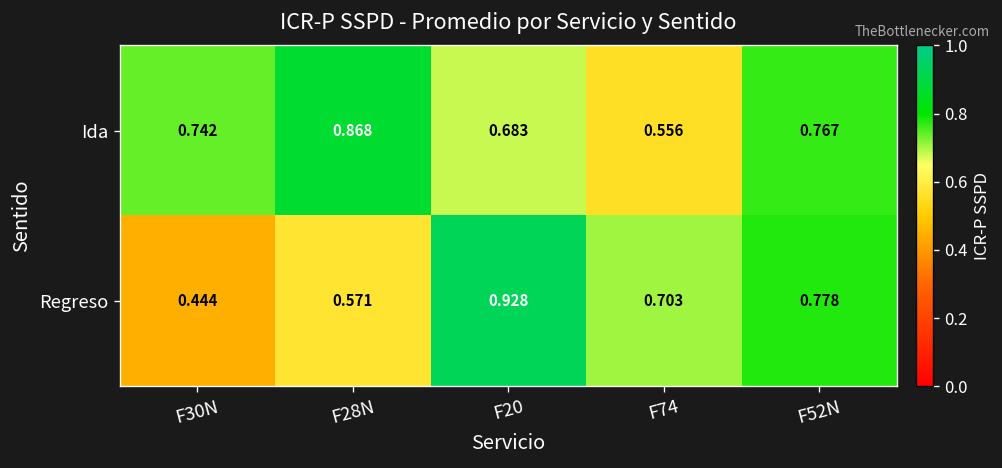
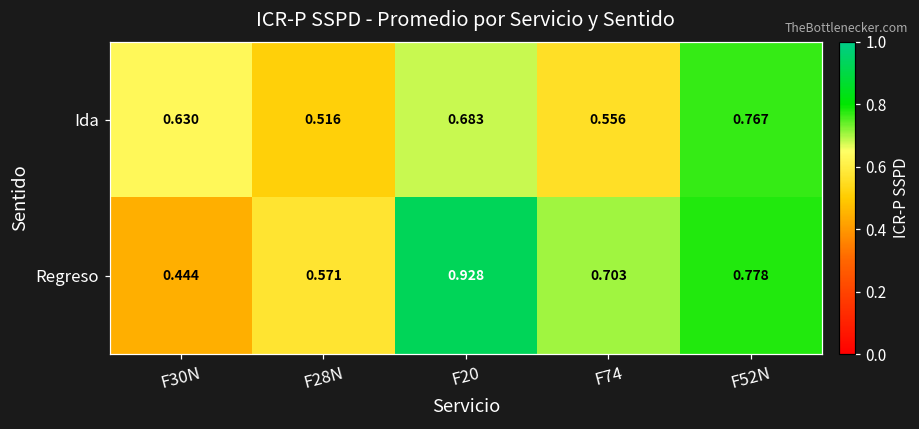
Ida, F30N: 0.742 -> 0.630
Ida, F28N: 0.868 -> 0.516
